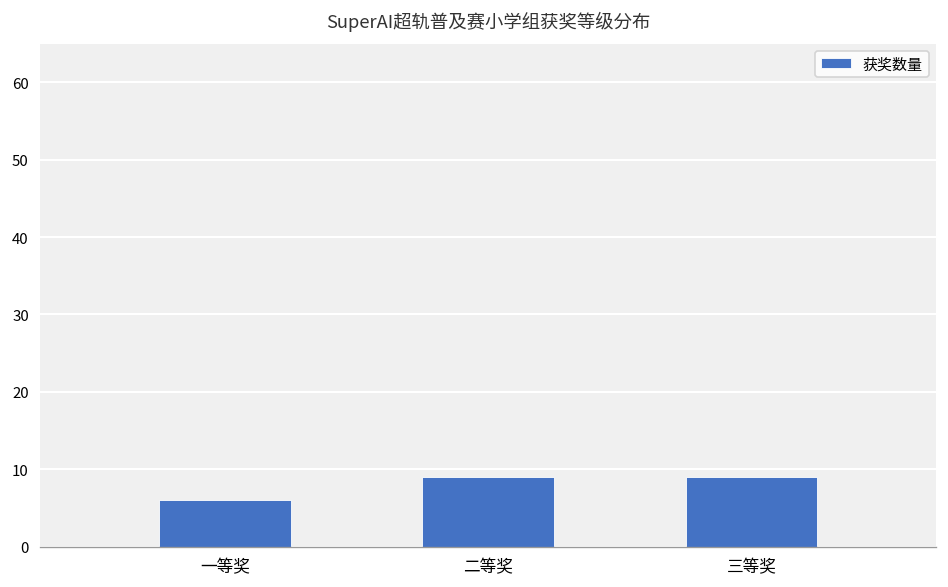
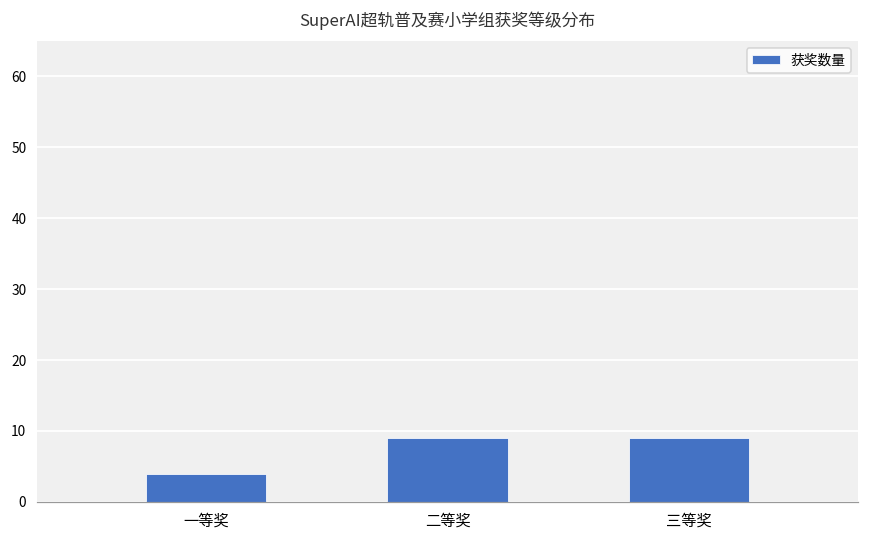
一等奖: 6 -> 4
